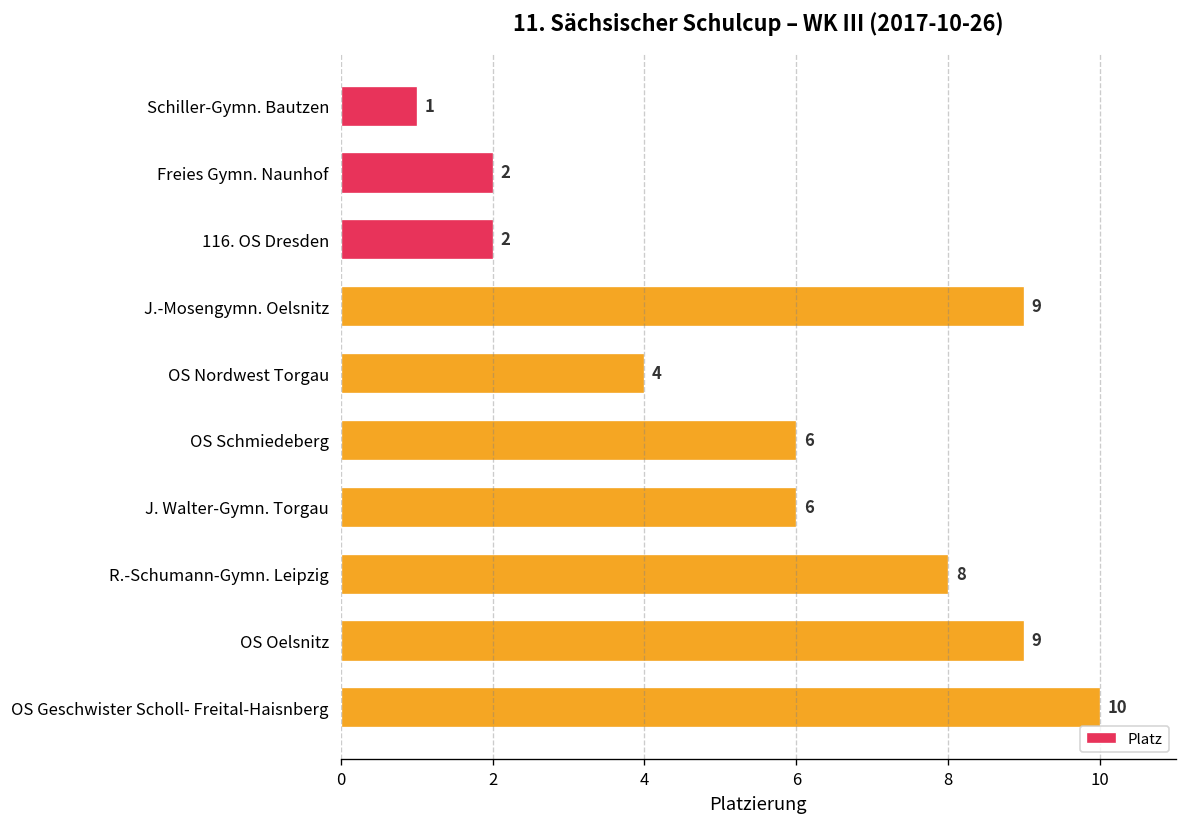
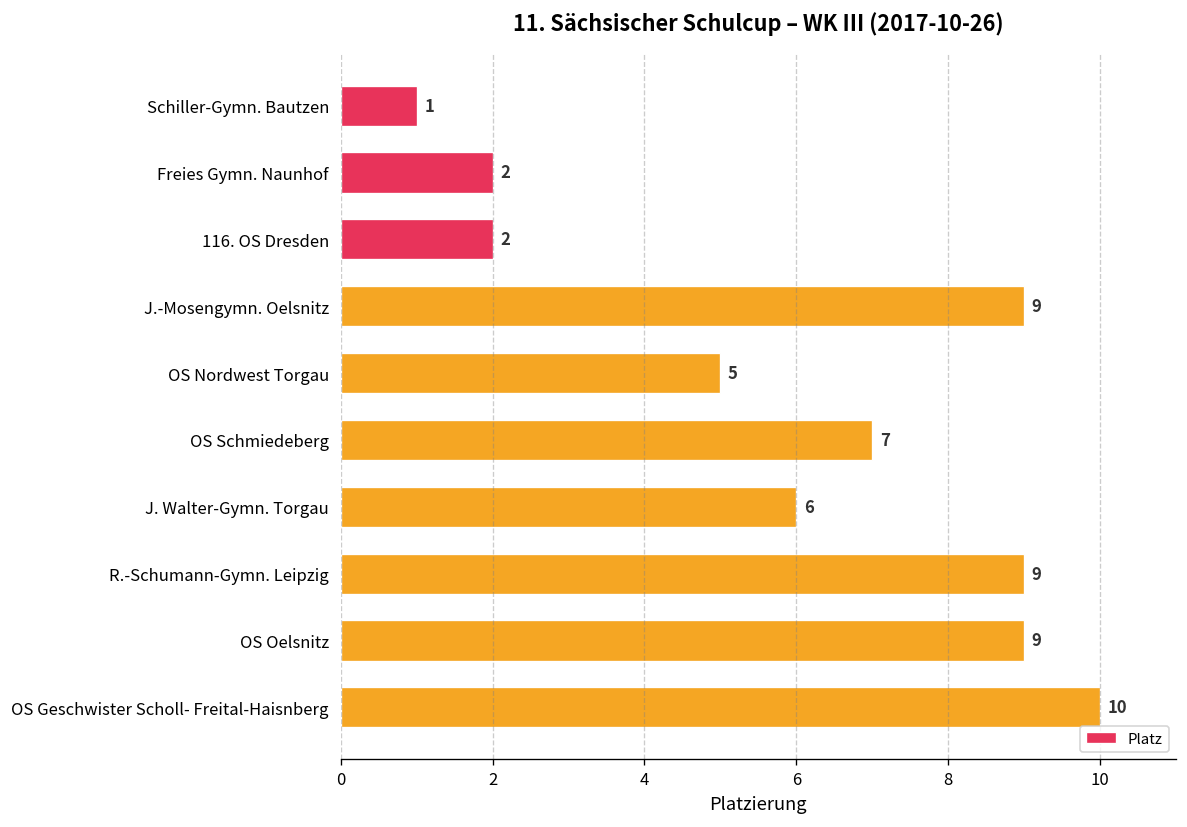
OS Nordwest Torgau: 4 -> 5
OS Schmiedeberg: 6 -> 7
R.-Schumann-Gymn. Leipzig: 8 -> 9
